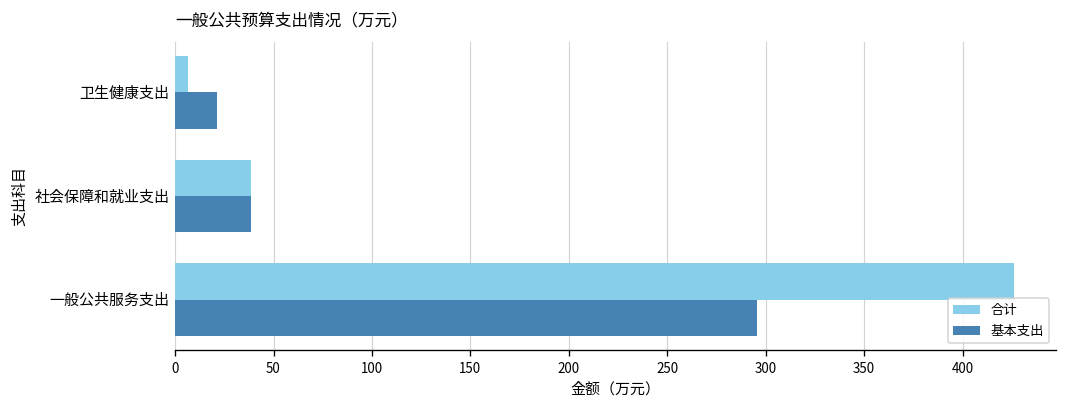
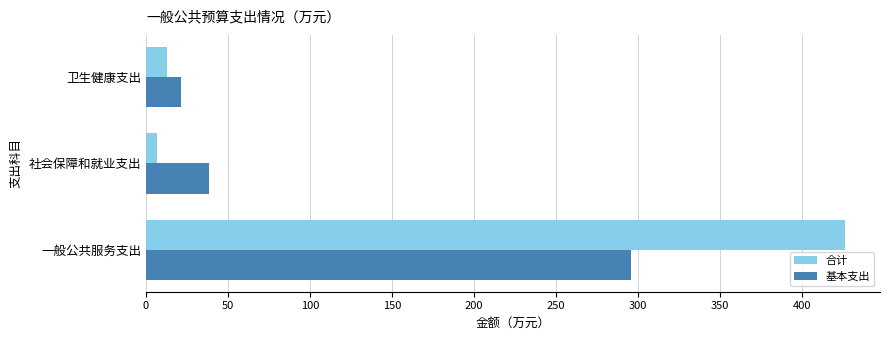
合计, 卫生健康支出: 6 -> 13
合计, 社会保障和就业支出: 39 -> 7
